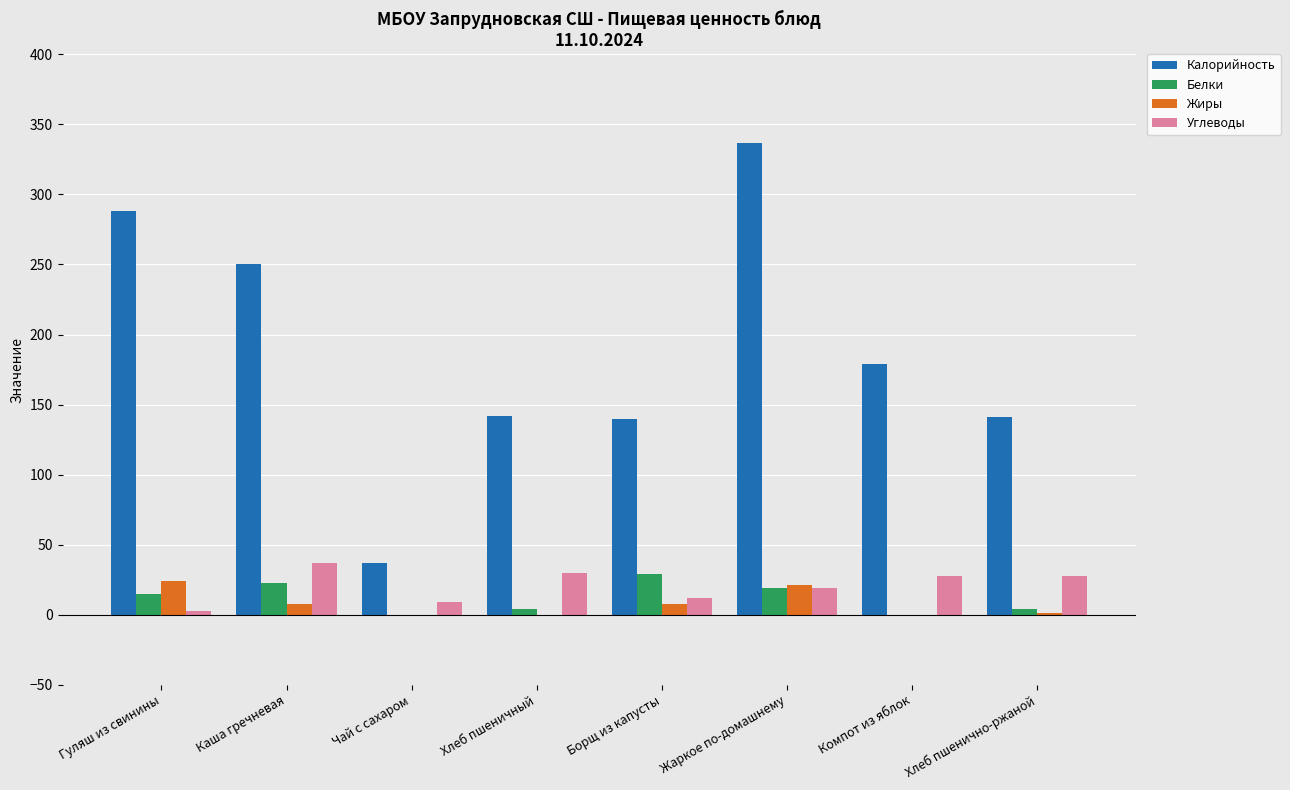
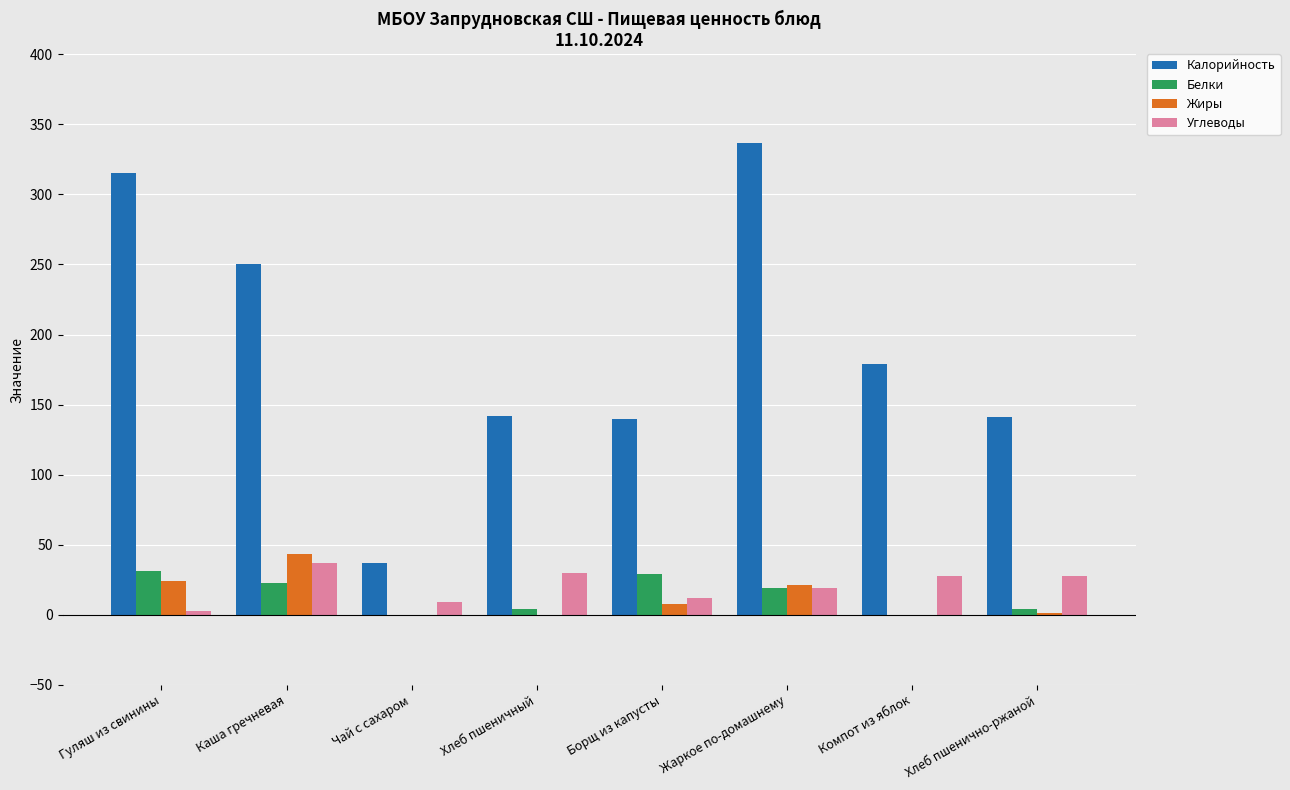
Калорийность, Гуляш из свинины: 288 -> 315
Белки, Гуляш из свинины: 15 -> 31
Жиры, Каша гречневая: 8 -> 43
